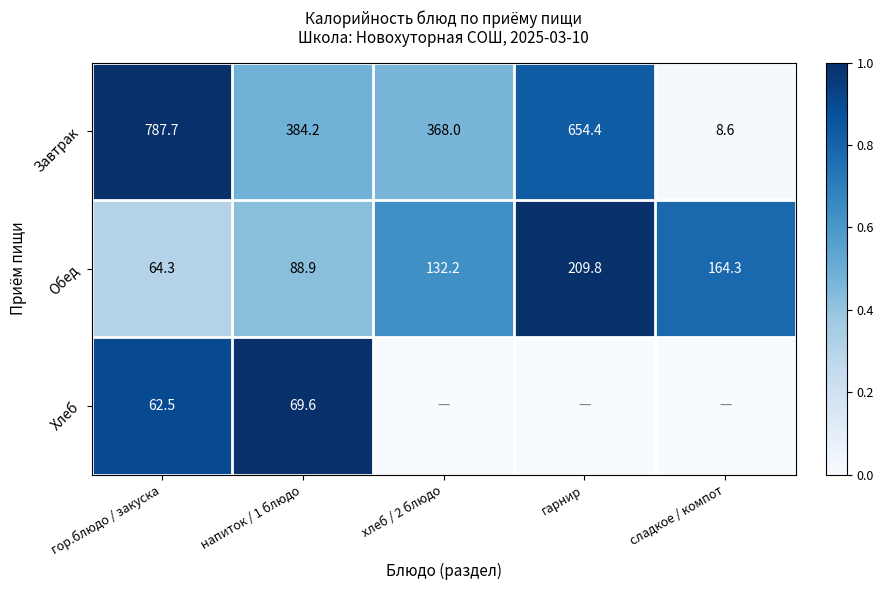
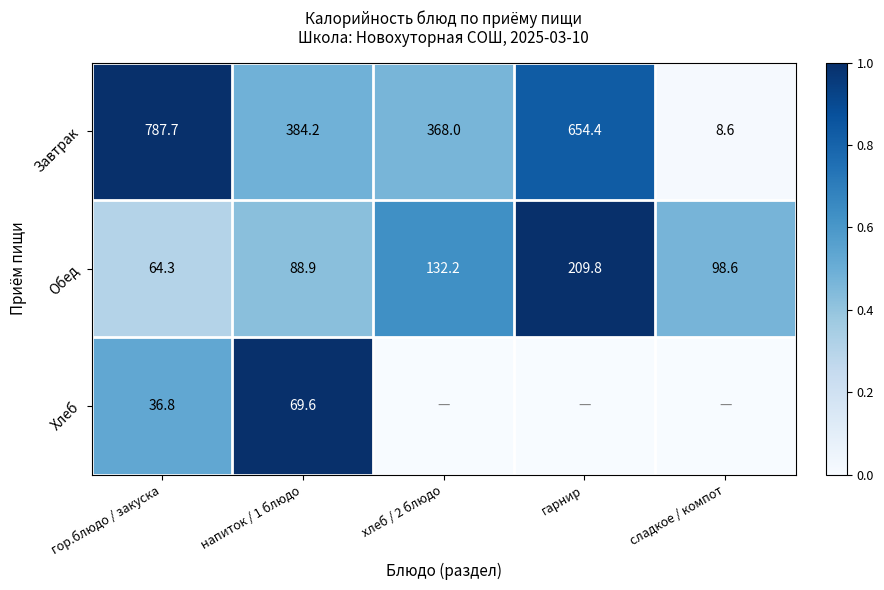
Обед, сладкое / компот: 164.3 -> 98.6
Хлеб, гор.блюдо / закуска: 62.5 -> 36.8
